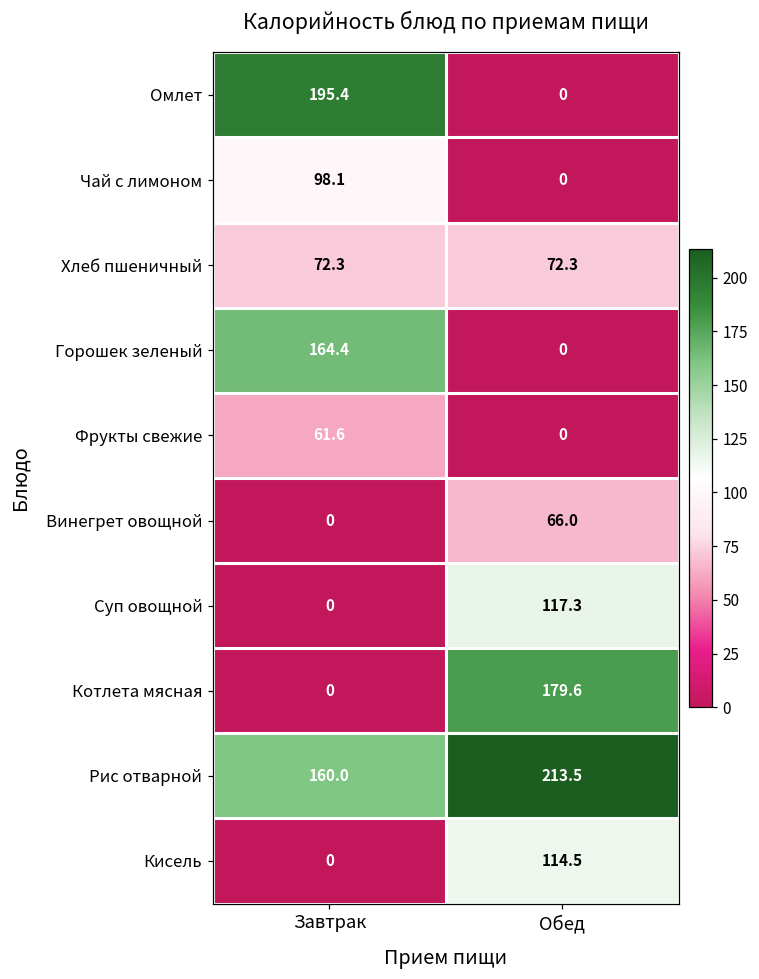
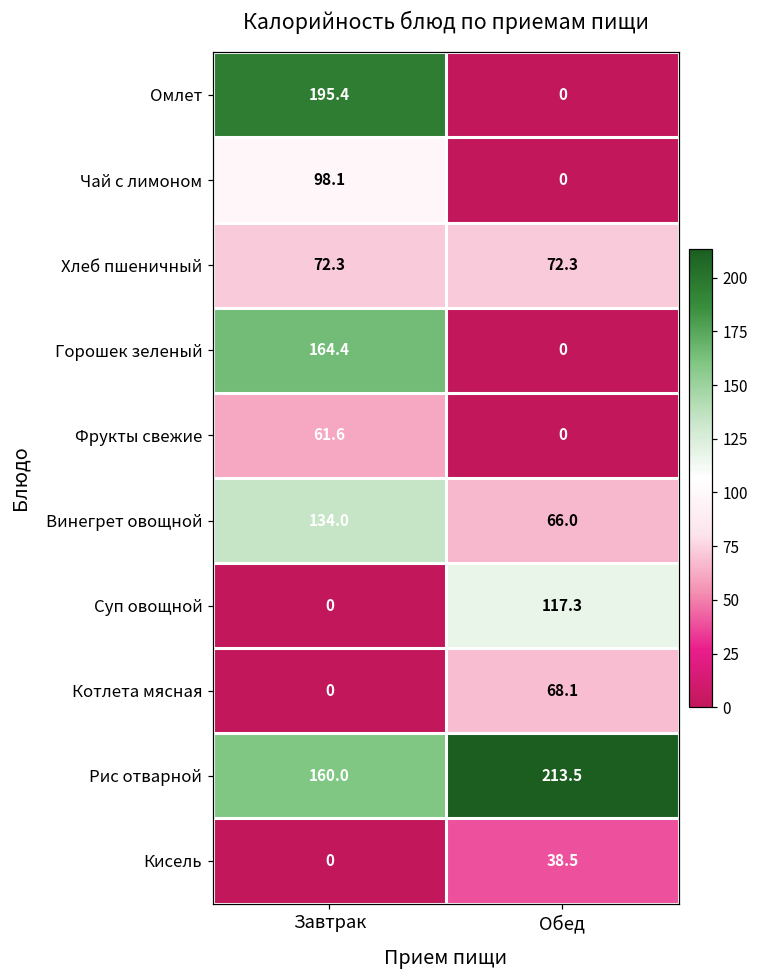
Винегрет овощной, Завтрак: 0 -> 134.0
Котлета мясная, Обед: 179.6 -> 68.1
Кисель, Обед: 114.5 -> 38.5
